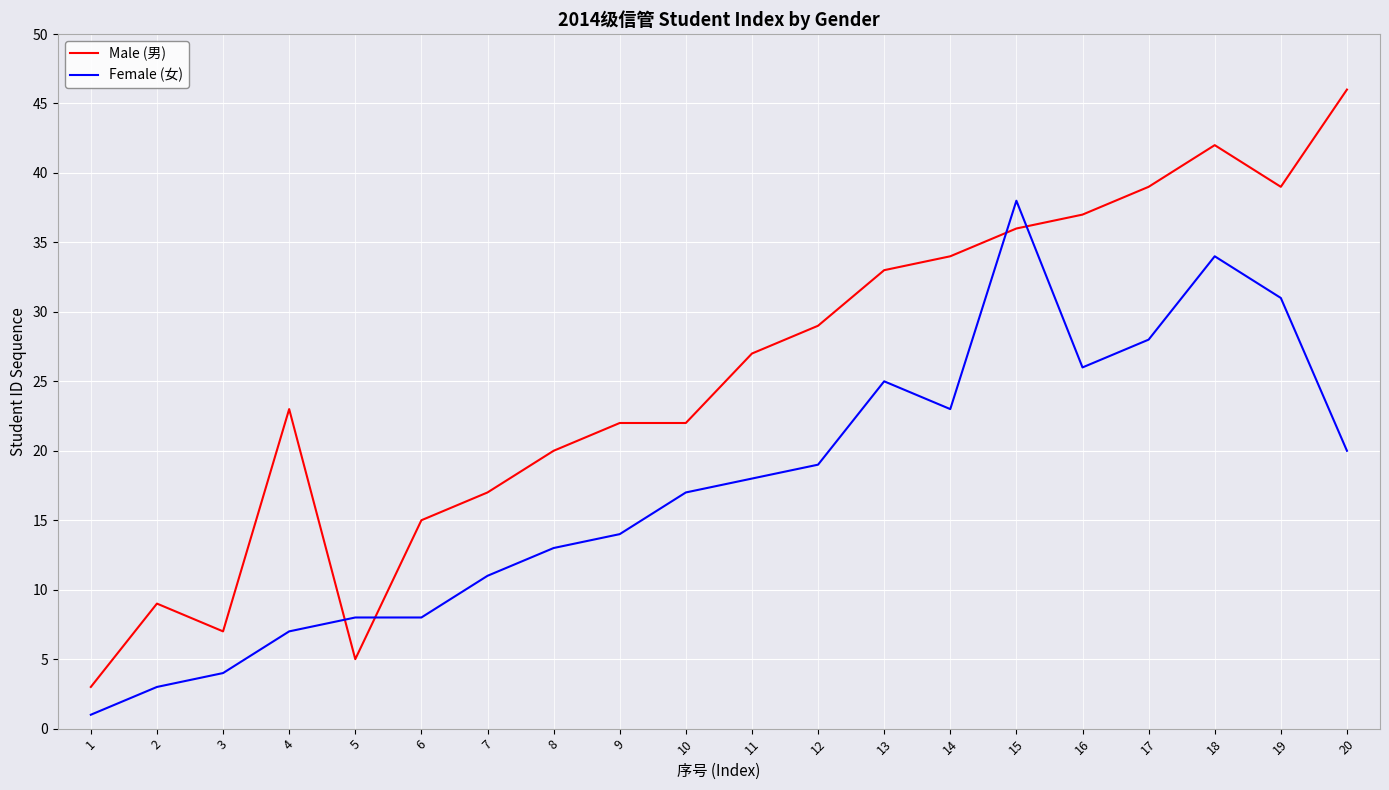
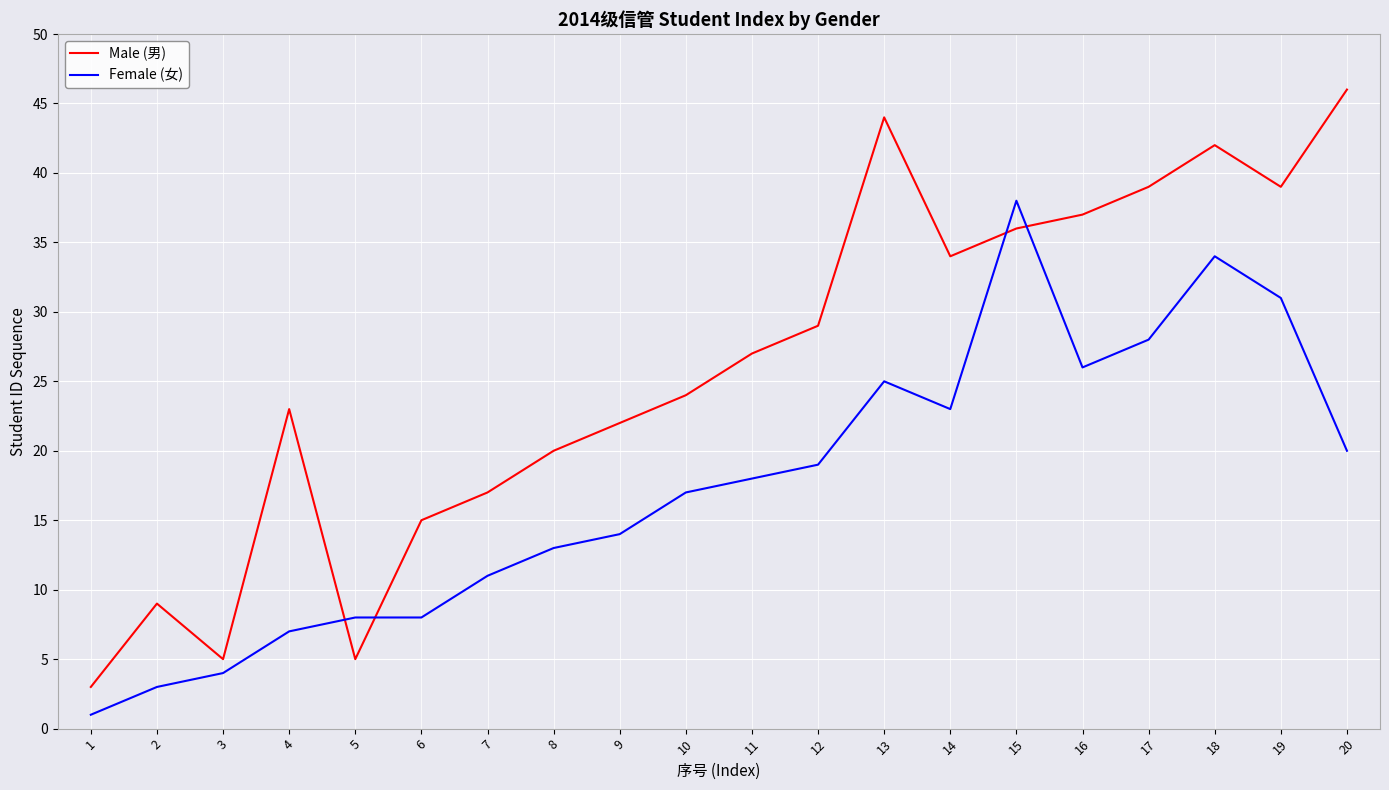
Male (男), 3: 7 -> 5
Male (男), 10: 22 -> 24
Male (男), 13: 33 -> 44
